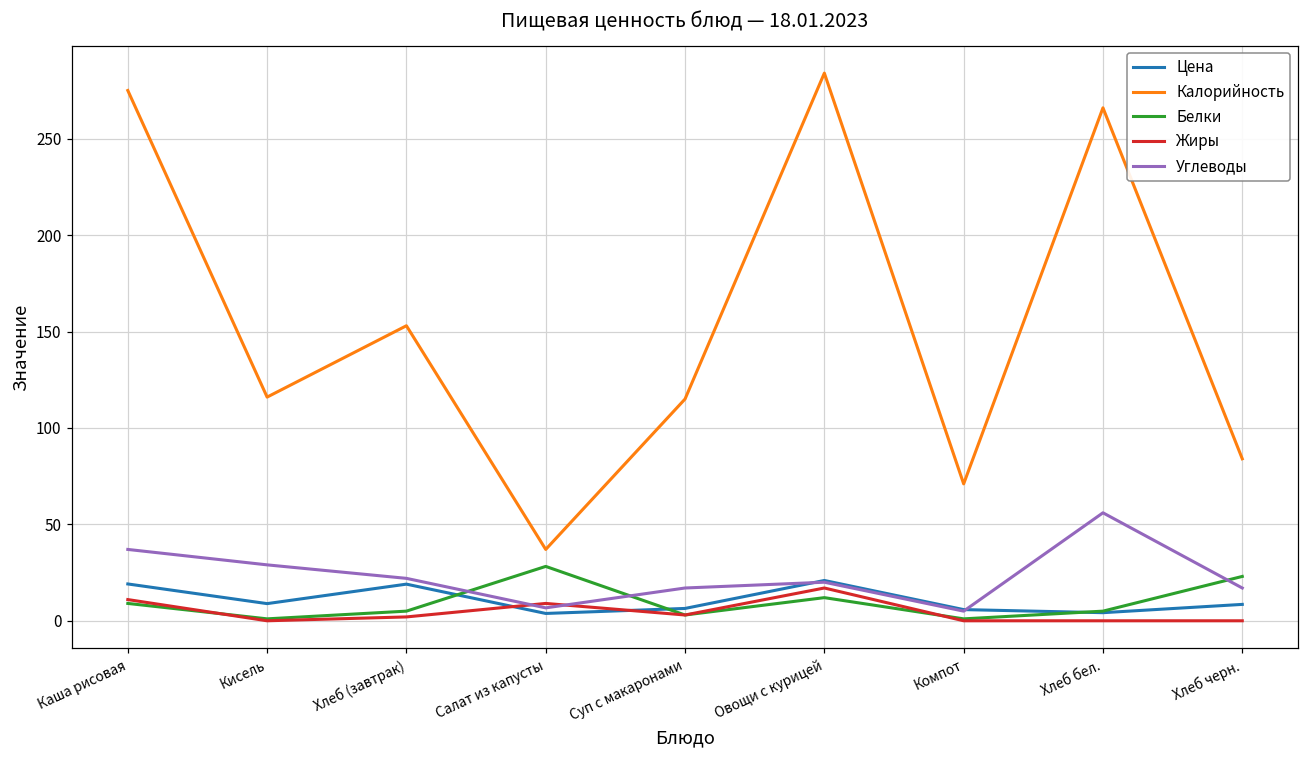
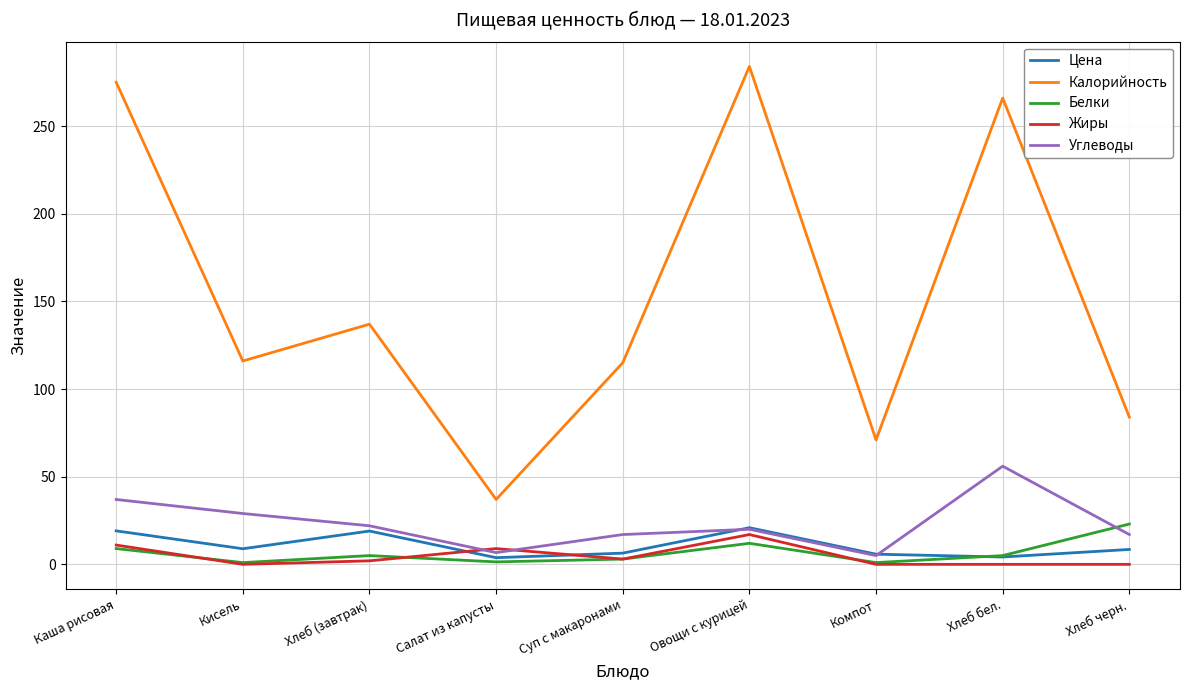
Калорийность, Хлеб (завтрак): 153 -> 137
Белки, Салат из капусты: 28 -> 1
